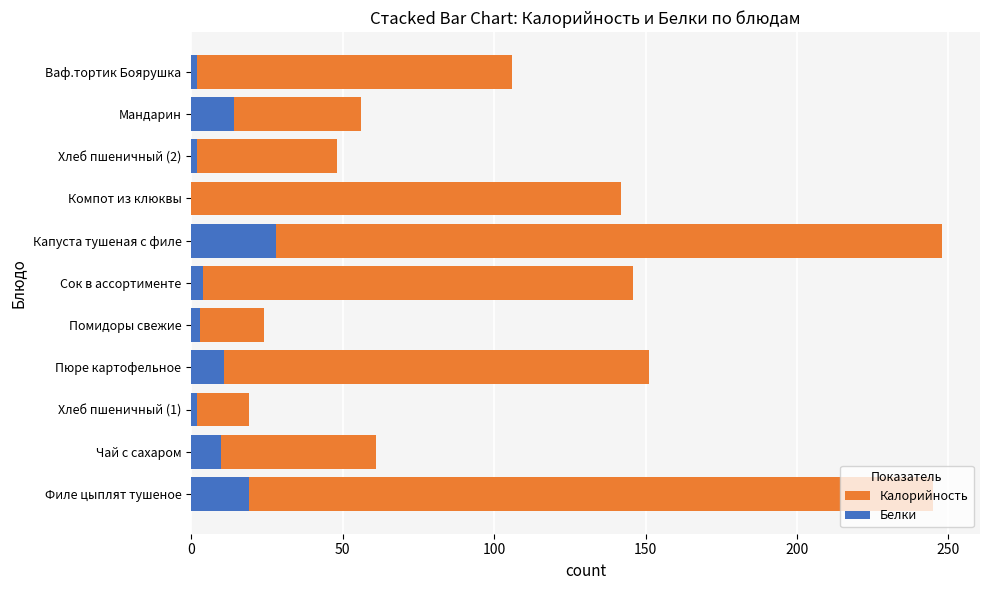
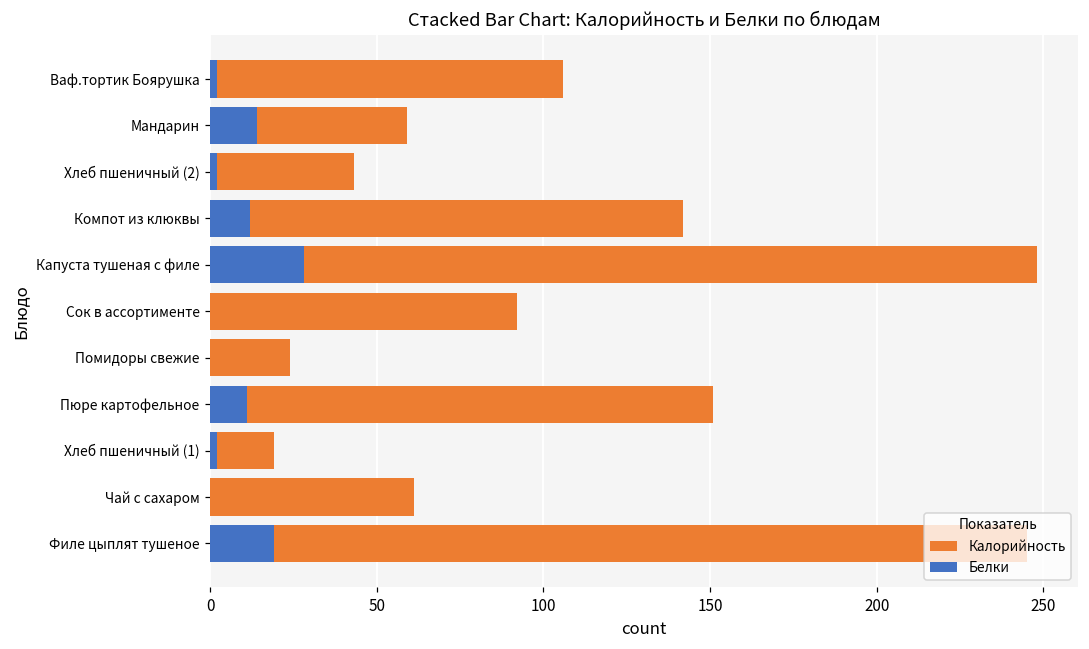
Калорийность, Мандарин: 56 -> 59
Калорийность, Хлеб пшеничный (2): 48 -> 43
Белки, Компот из клюквы: 0 -> 12
Калорийность, Сок в ассортименте: 146 -> 92
Белки, Сок в ассортименте: 4 -> 0
Белки, Помидоры свежие: 3 -> 0
Белки, Чай с сахаром: 10 -> 0
